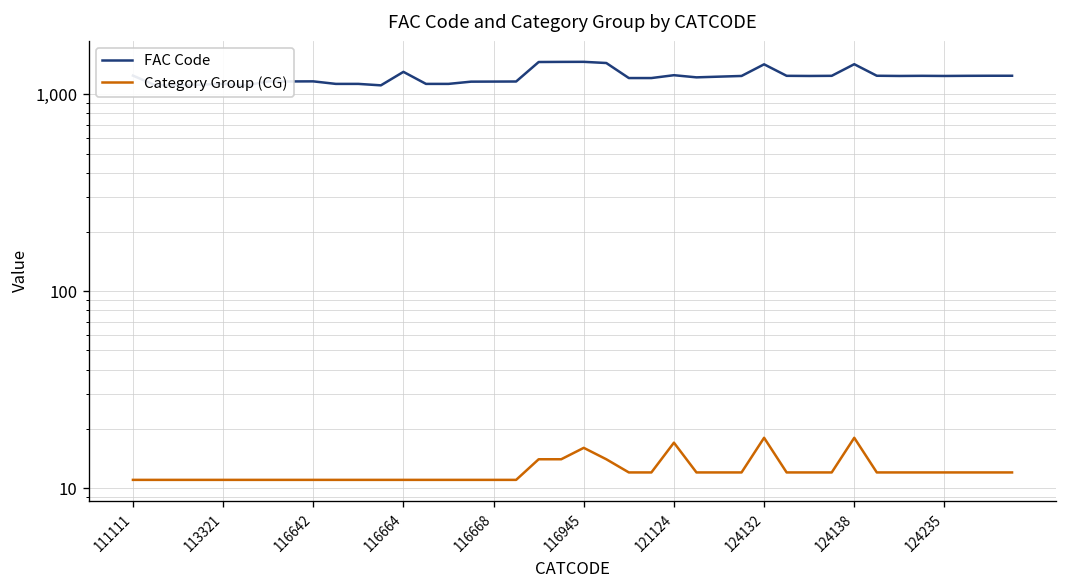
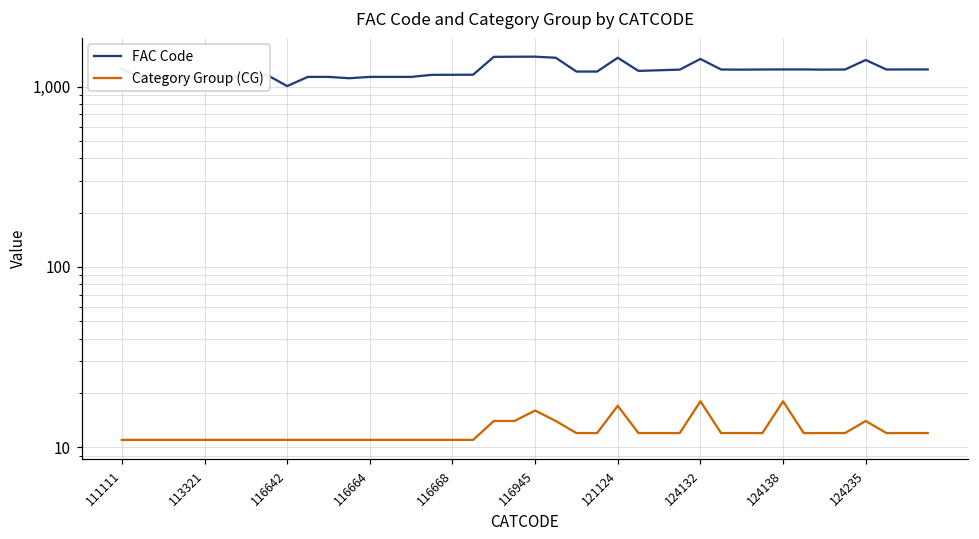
FAC Code, 116642: 1,200 -> 1,000
FAC Code, 116664: 1,300 -> 1,100
FAC Code, 121124: 1,300 -> 1,400
FAC Code, 124138: 1,400 -> 1,200
FAC Code, 124235: 1,200 -> 1,400
Category Group (CG), 124235: 12 -> 14
